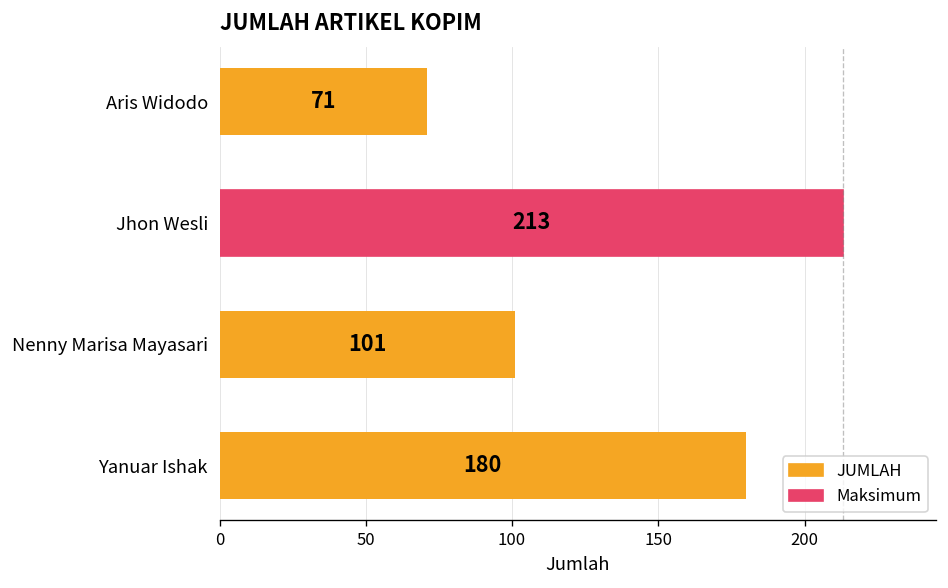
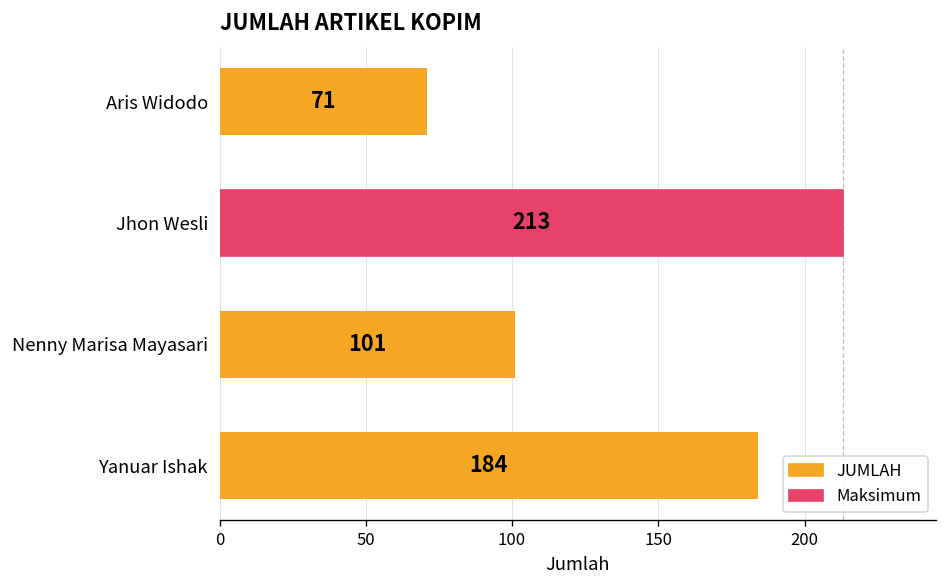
Yanuar Ishak: 180 -> 184
